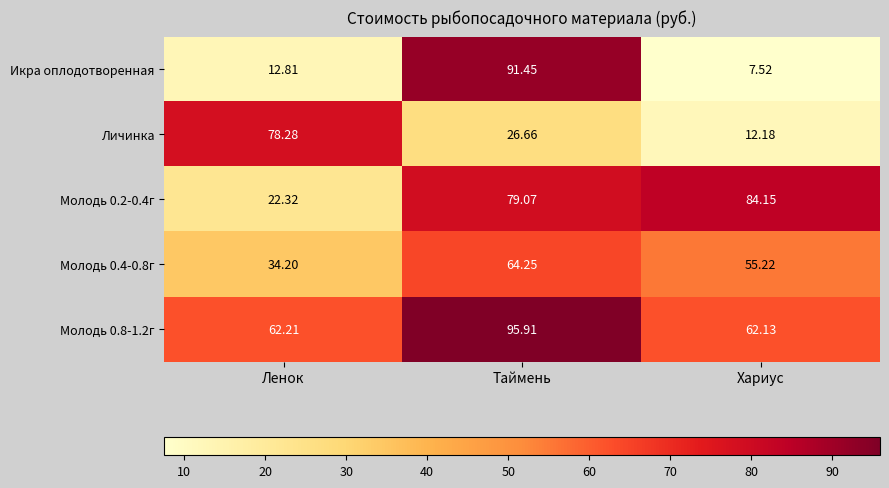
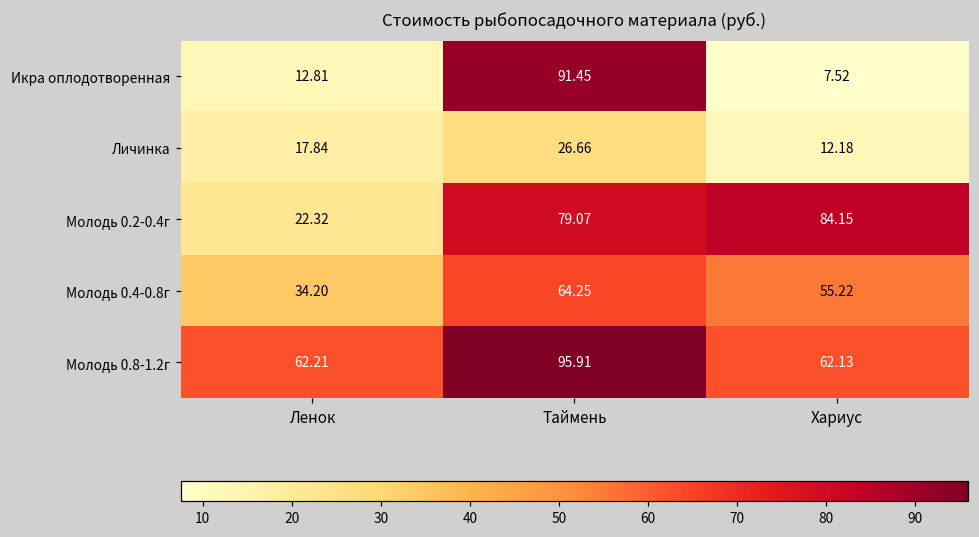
Личинка, Ленок: 78.28 -> 17.84
